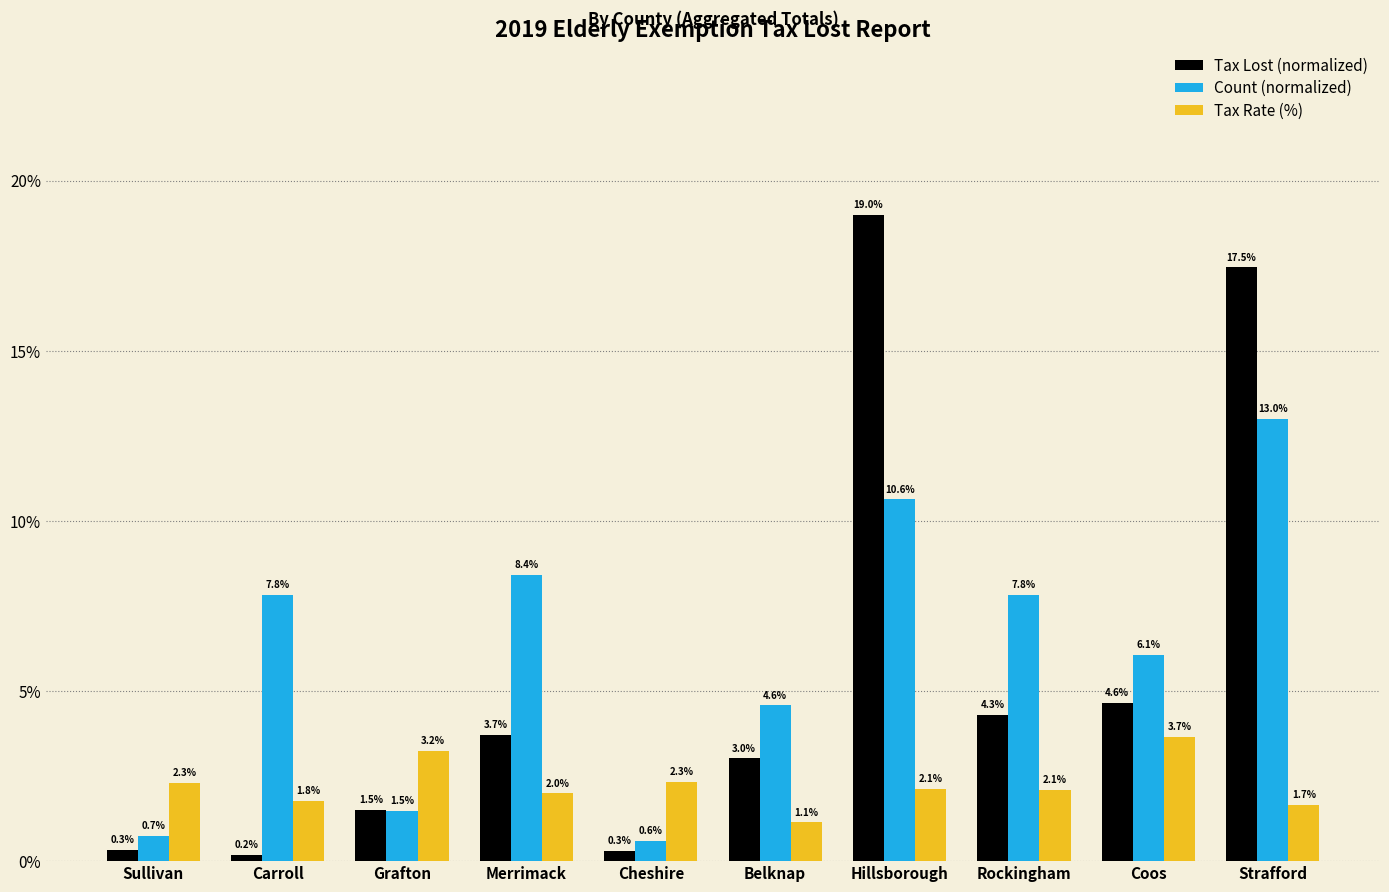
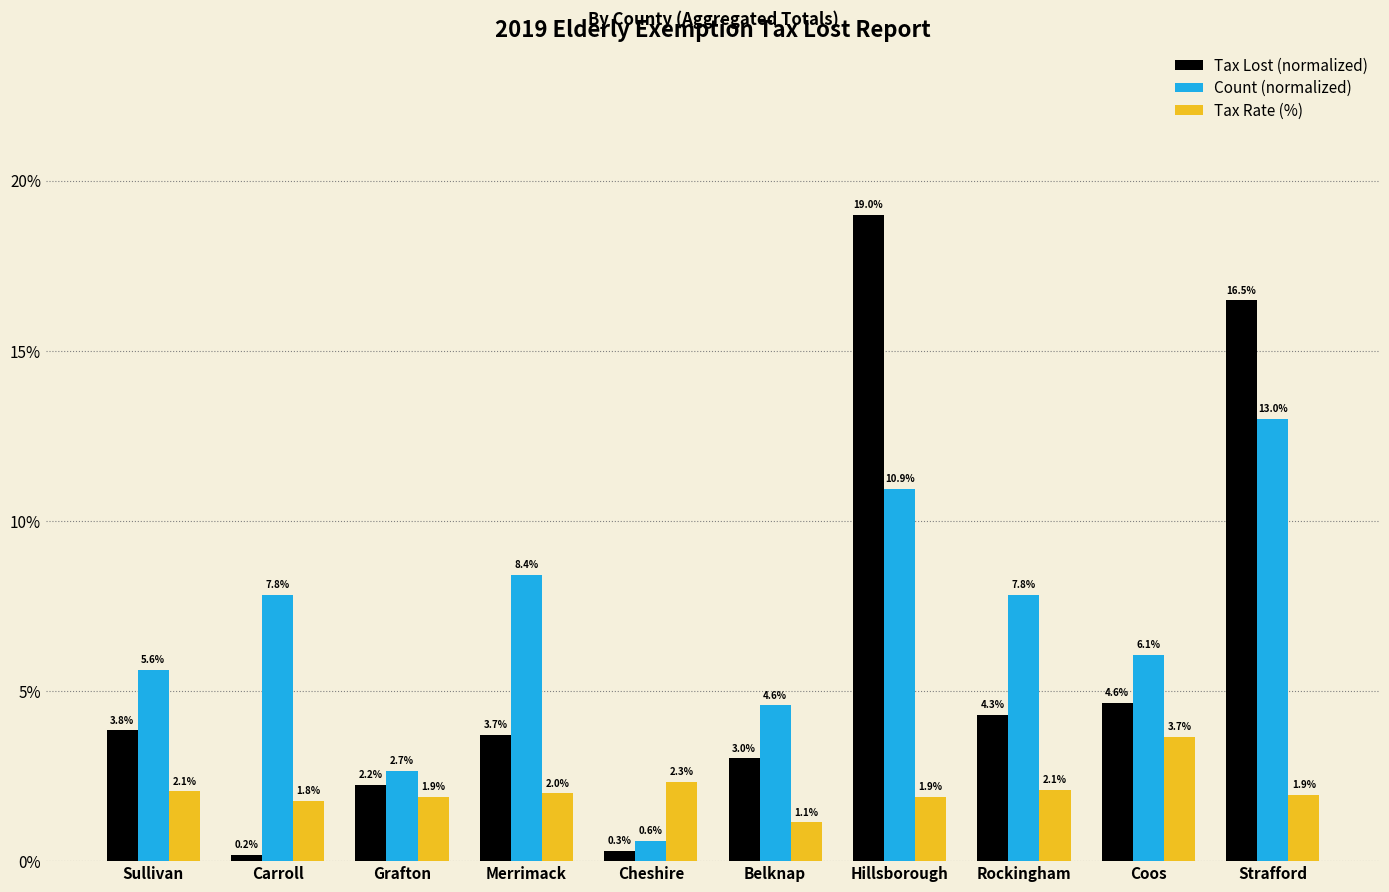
Tax Lost (normalized), Sullivan: 0.3% -> 3.8%
Count (normalized), Sullivan: 0.7% -> 5.6%
Tax Rate (%), Sullivan: 2.3% -> 2.1%
Tax Lost (normalized), Grafton: 1.5% -> 2.2%
Count (normalized), Grafton: 1.5% -> 2.7%
Tax Rate (%), Grafton: 3.2% -> 1.9%
Count (normalized), Hillsborough: 10.6% -> 10.9%
Tax Rate (%), Hillsborough: 2.1% -> 1.9%
Tax Lost (normalized), Strafford: 17.5% -> 16.5%
Tax Rate (%), Strafford: 1.7% -> 1.9%
